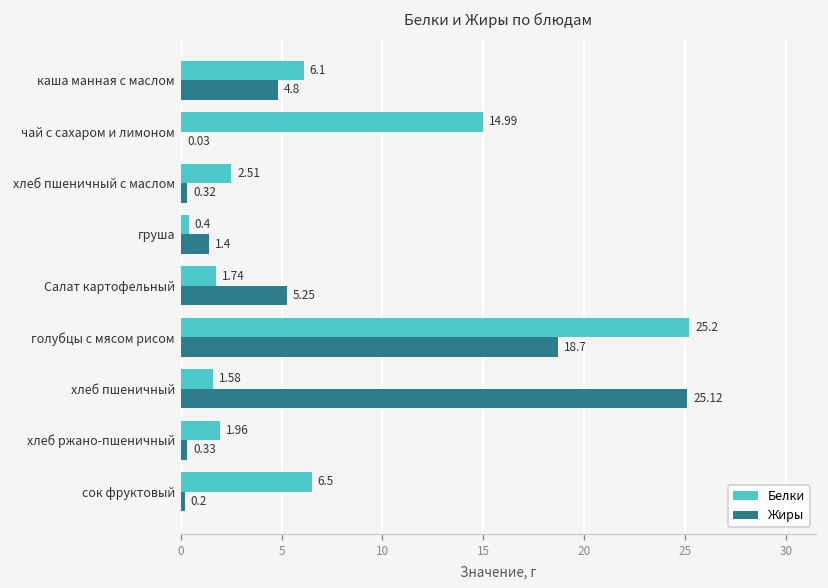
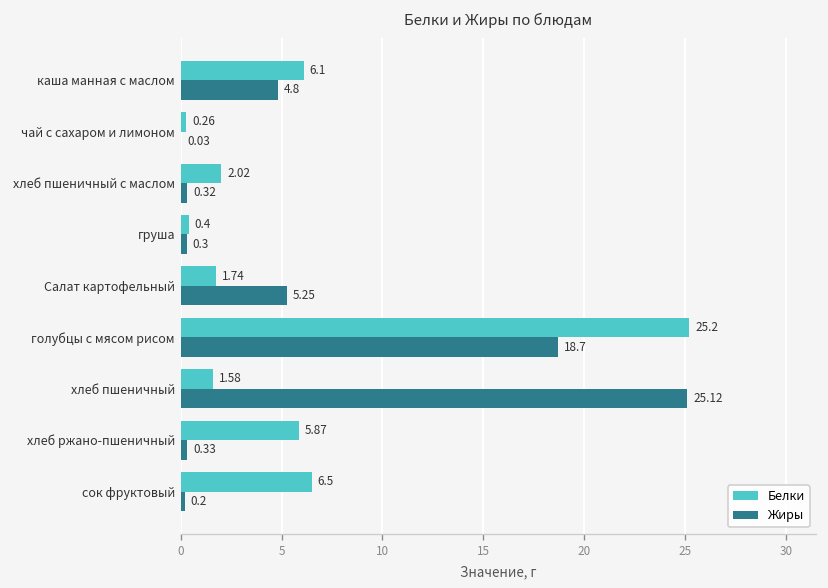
Белки, чай с сахаром и лимоном: 14.99 -> 0.26
Белки, хлеб пшеничный с маслом: 2.51 -> 2.02
Жиры, груша: 1.4 -> 0.3
Белки, хлеб ржано-пшеничный: 1.96 -> 5.87
